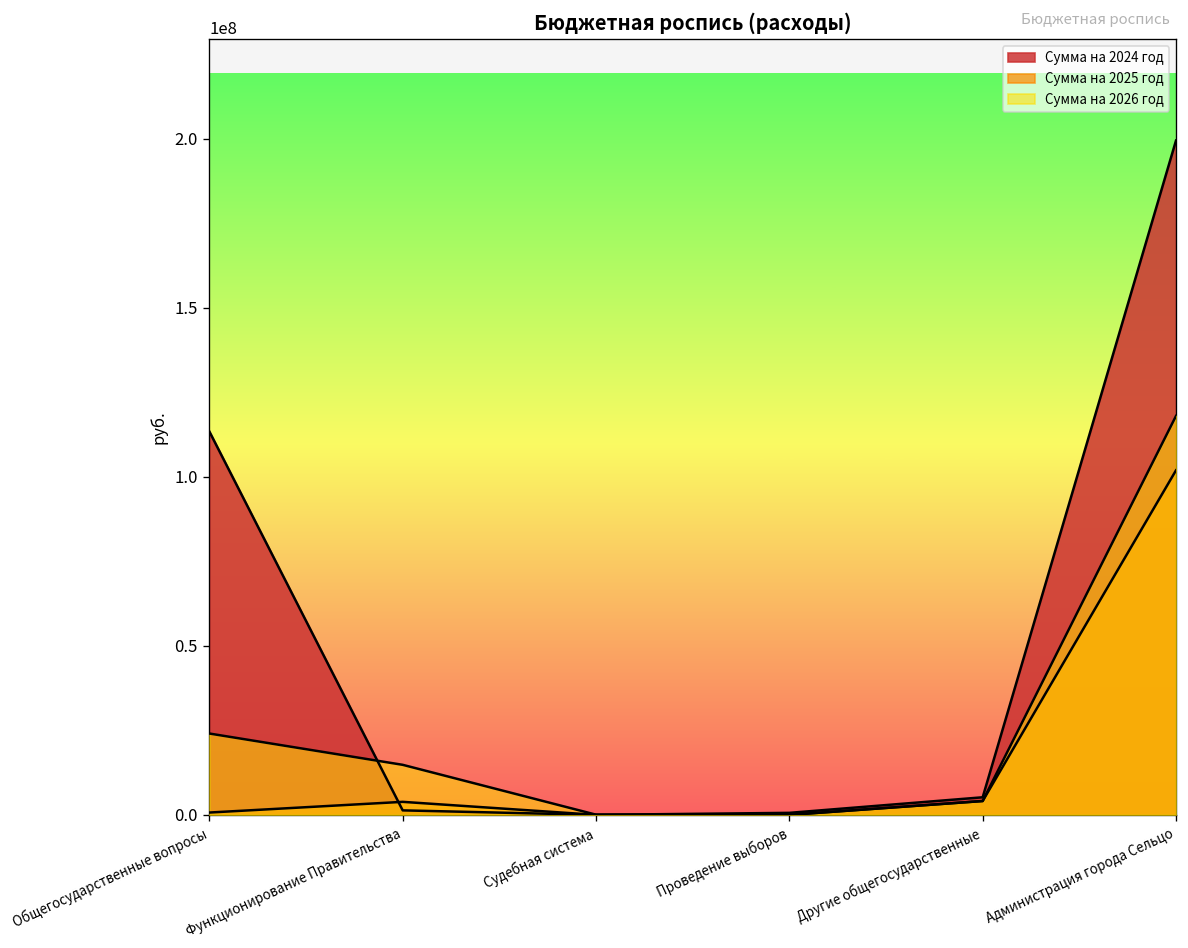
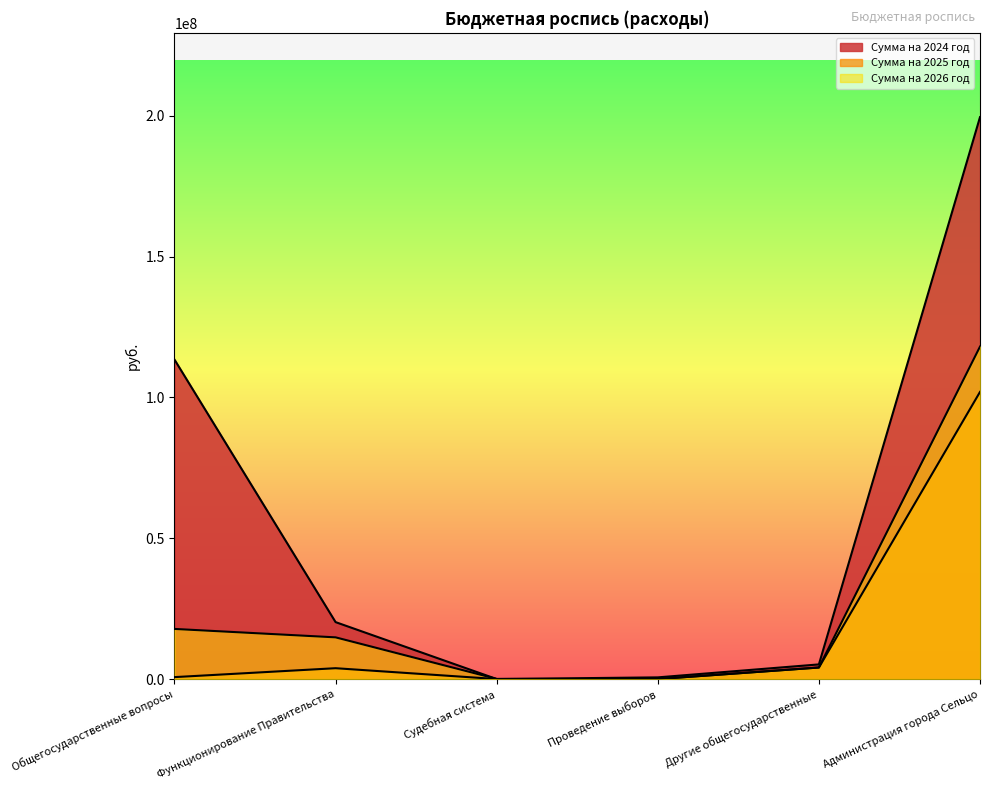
Сумма на 2026 год, Общегосударственные вопросы: 24000000 -> 18000000
Сумма на 2024 год, Функционирование Правительства: 1000000 -> 20000000
